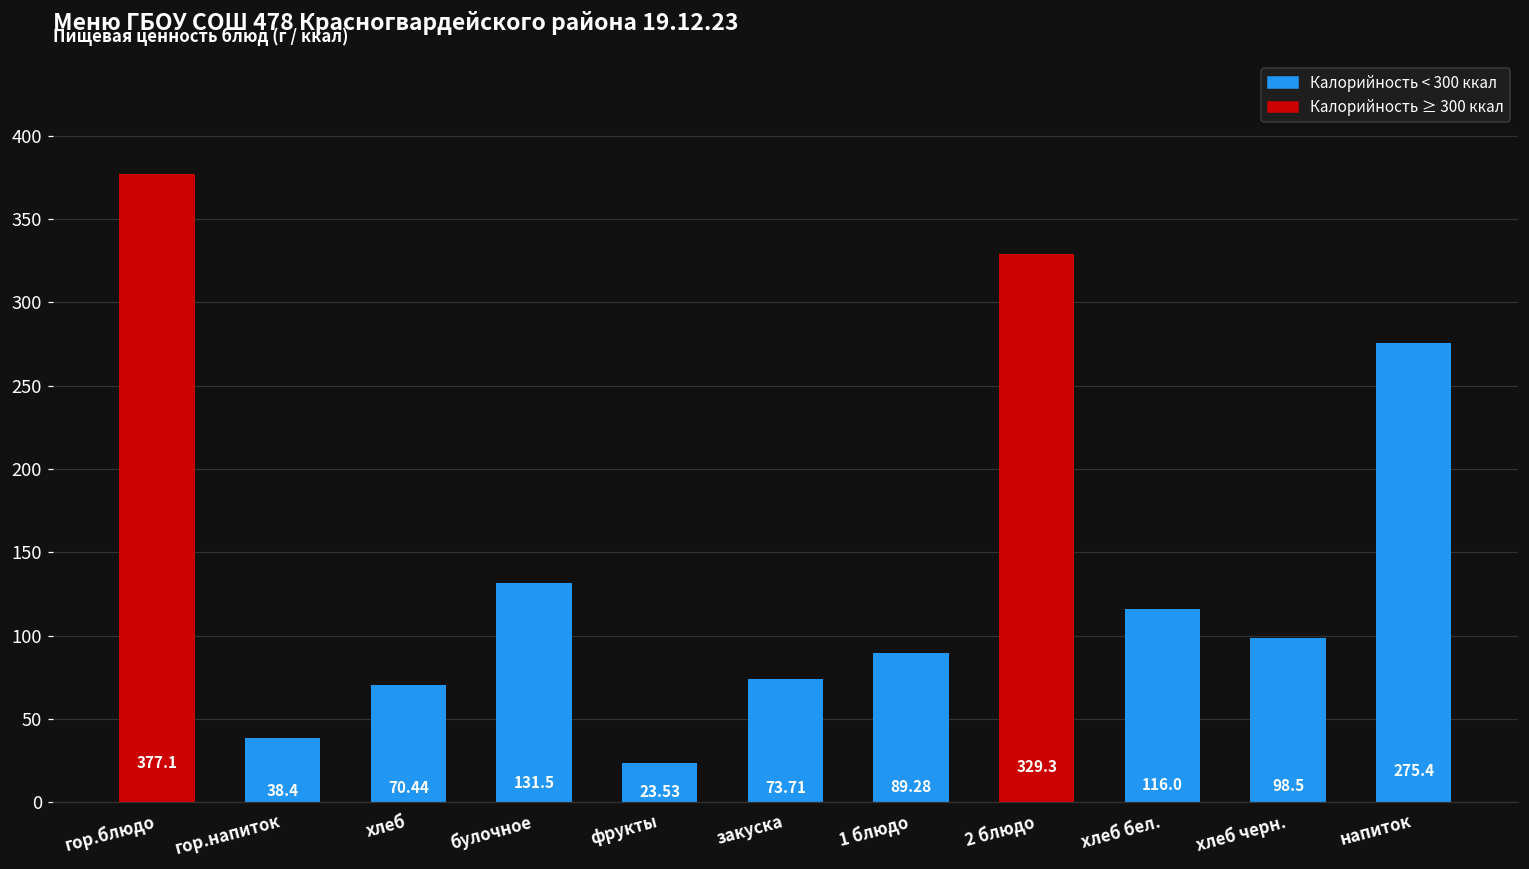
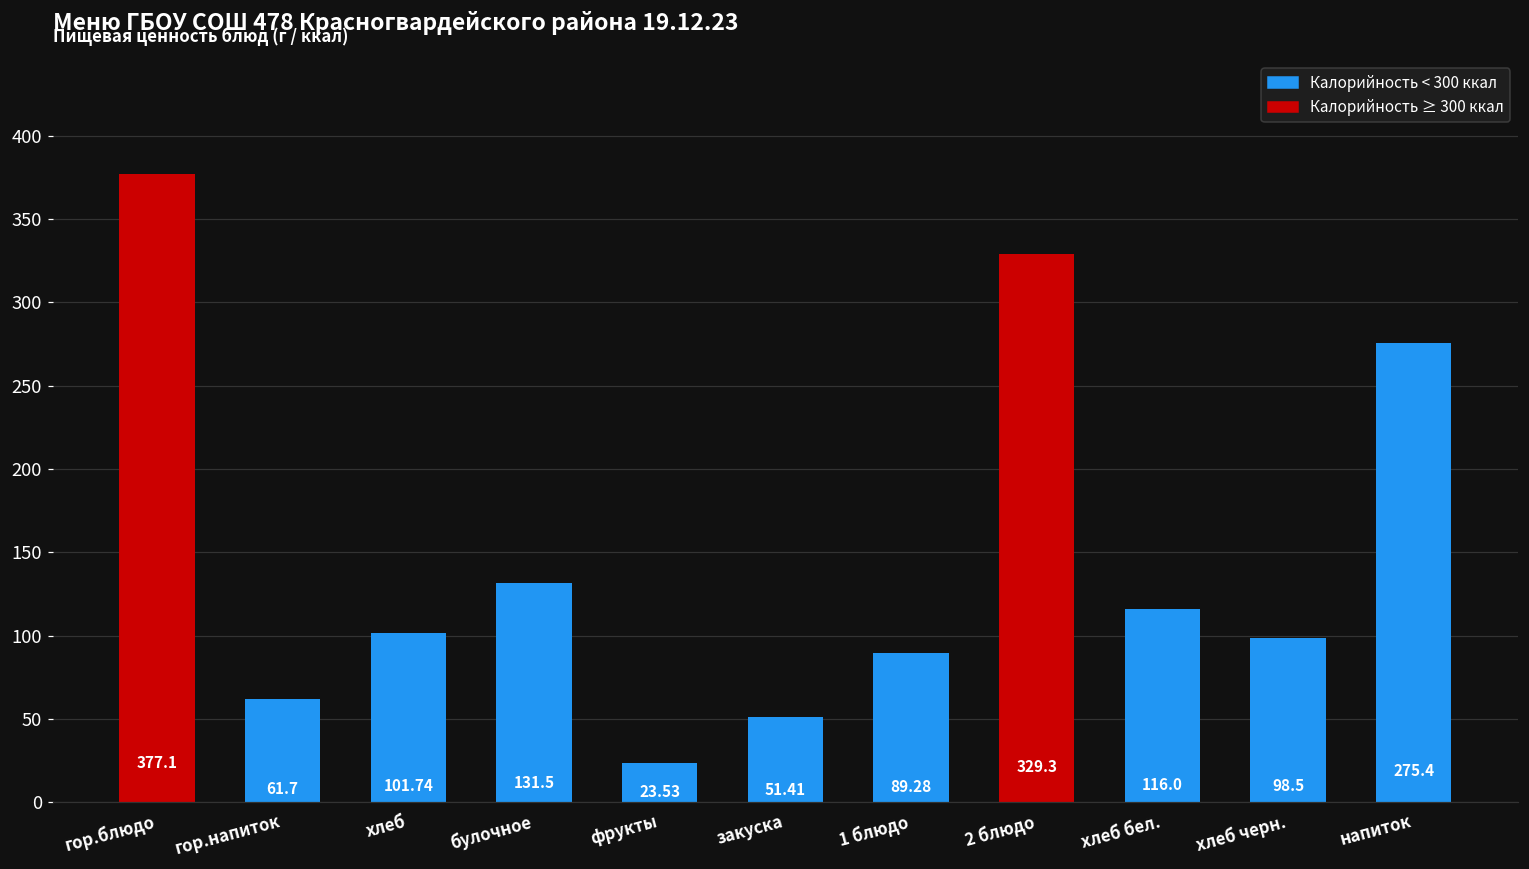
гор.напиток: 38.4 -> 61.7
хлеб: 70.44 -> 101.74
закуска: 73.71 -> 51.41
